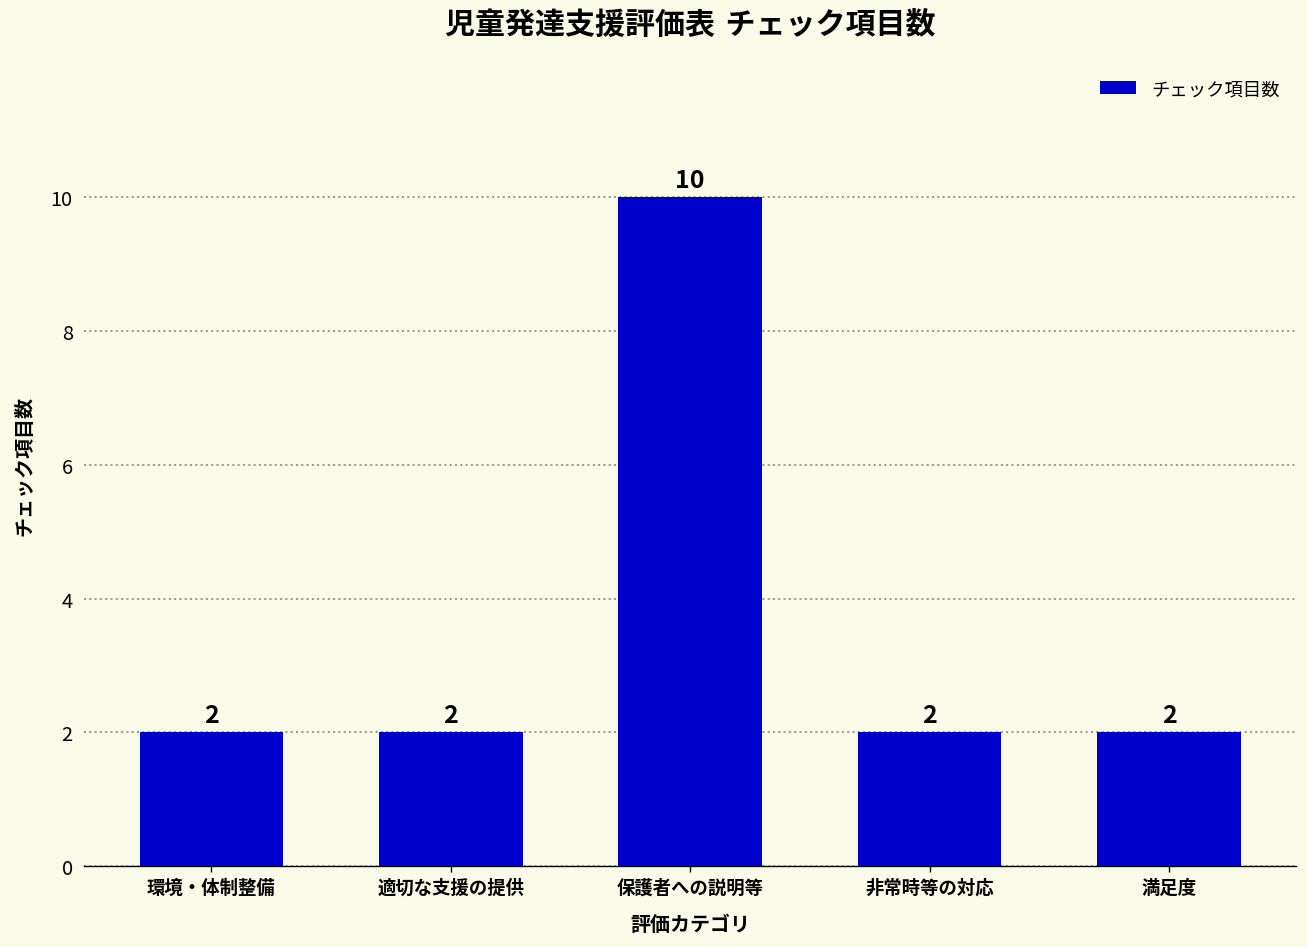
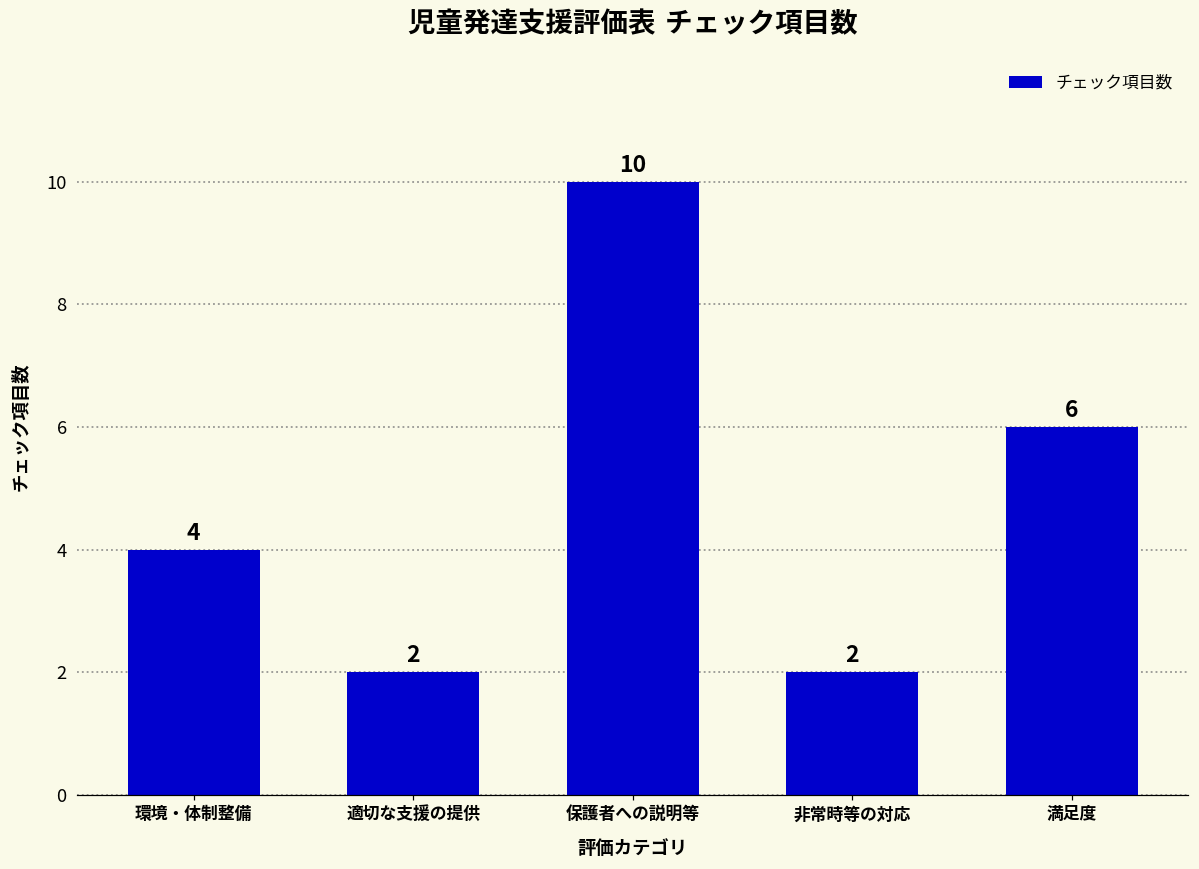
環境・体制整備: 2 -> 4
満足度: 2 -> 6
